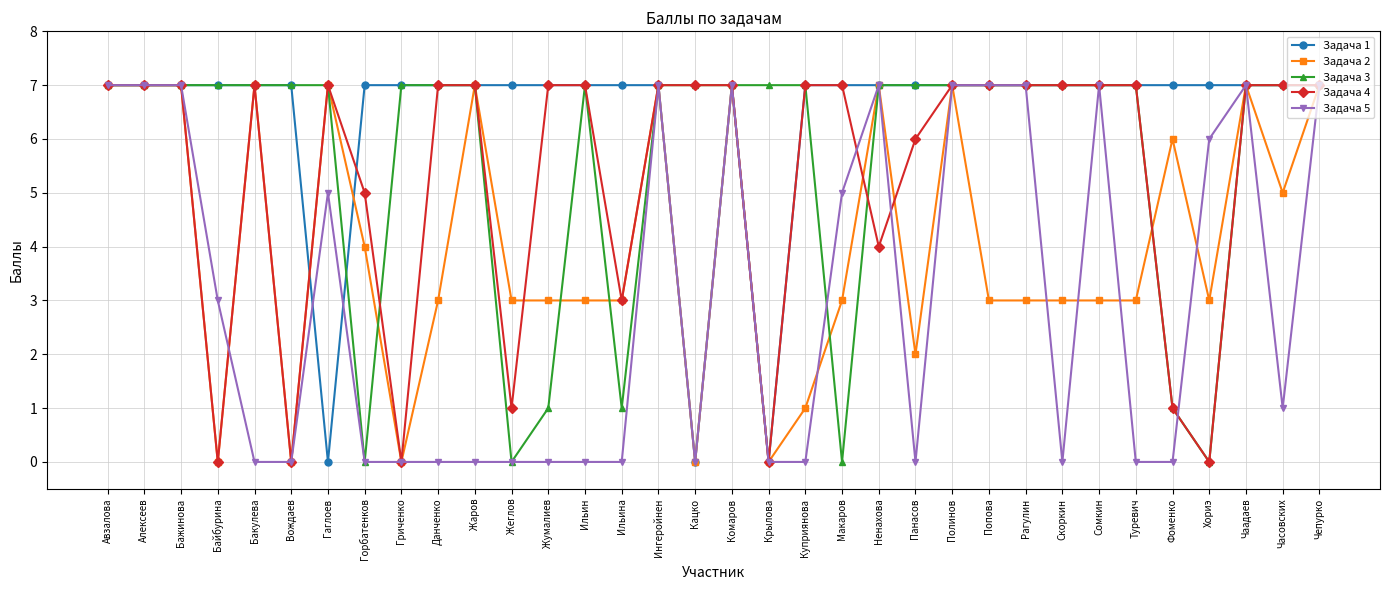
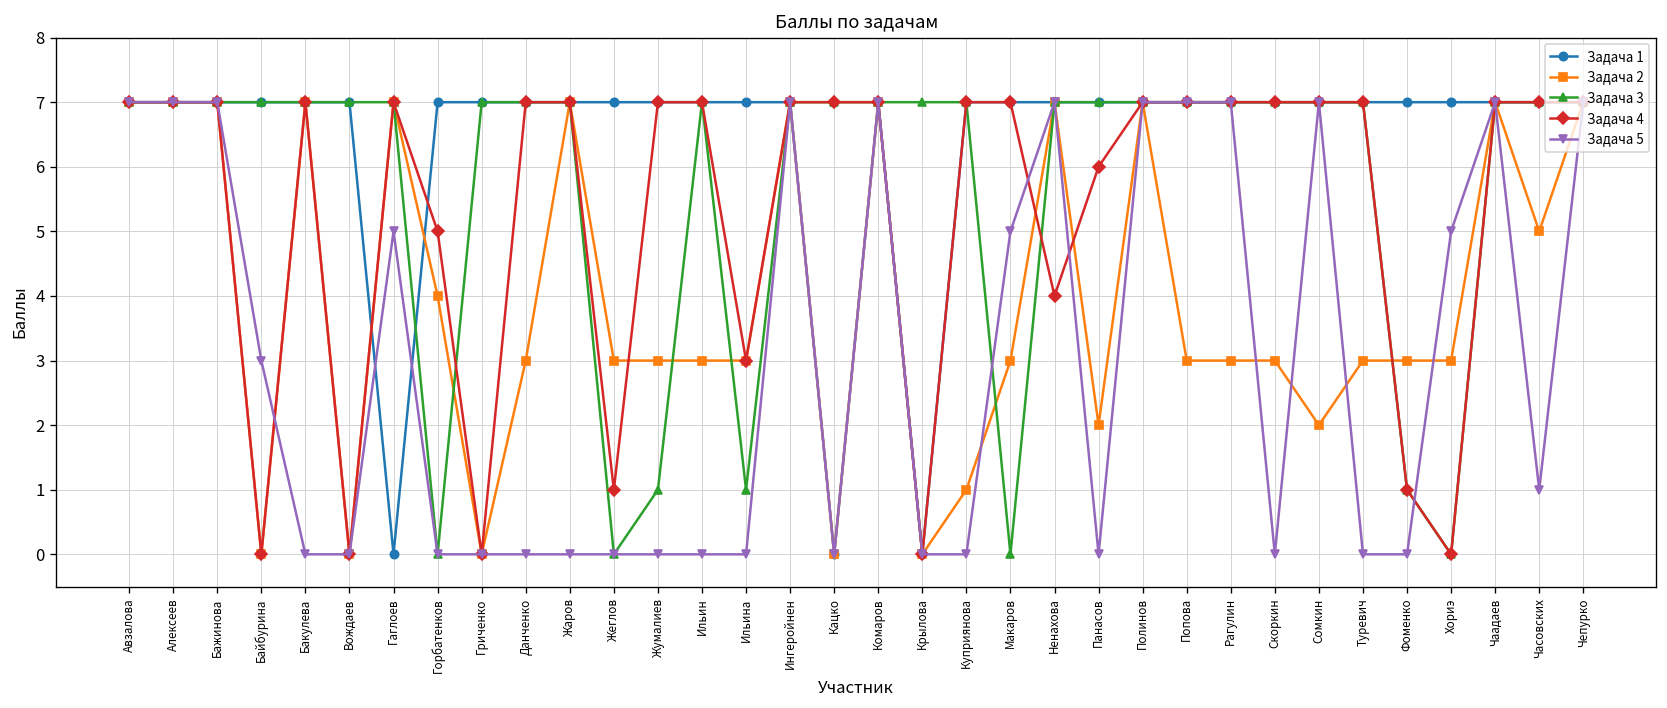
Задача 2, Сомкин: 3 -> 2
Задача 2, Фоменко: 6 -> 3
Задача 5, Хориэ: 6 -> 5
